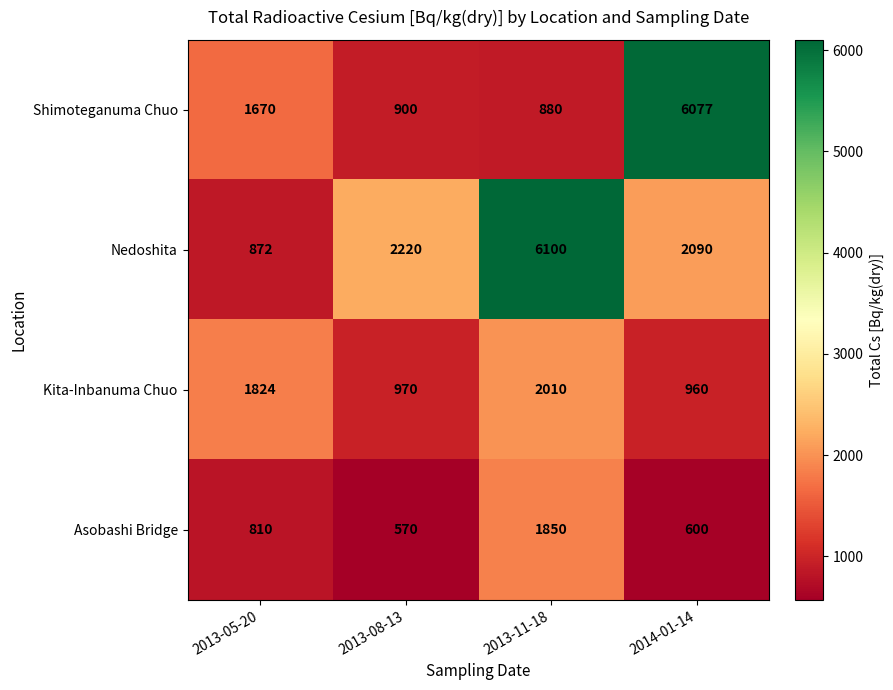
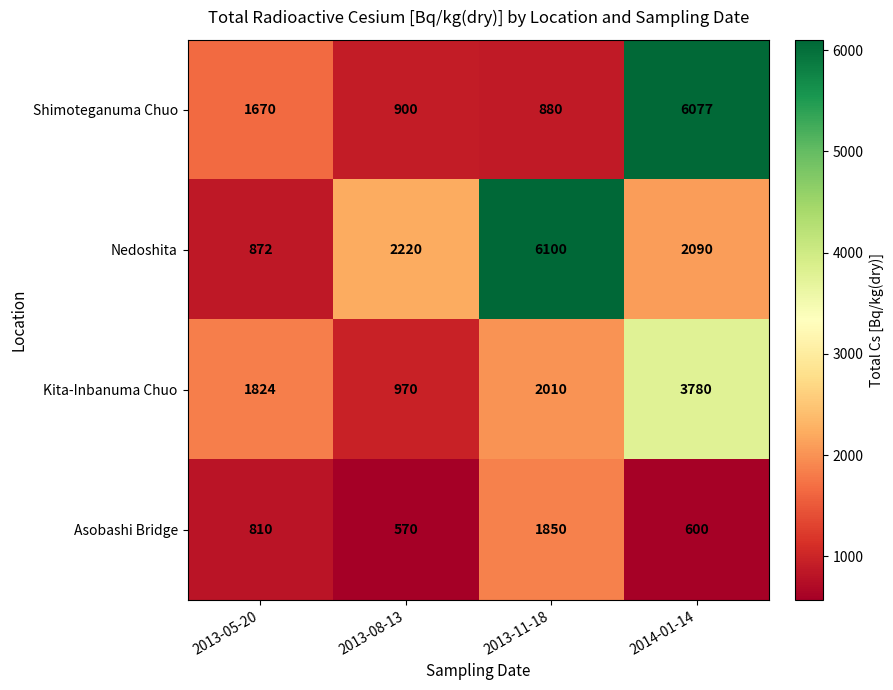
Kita-Inbanuma Chuo, 2014-01-14: 960 -> 3780
